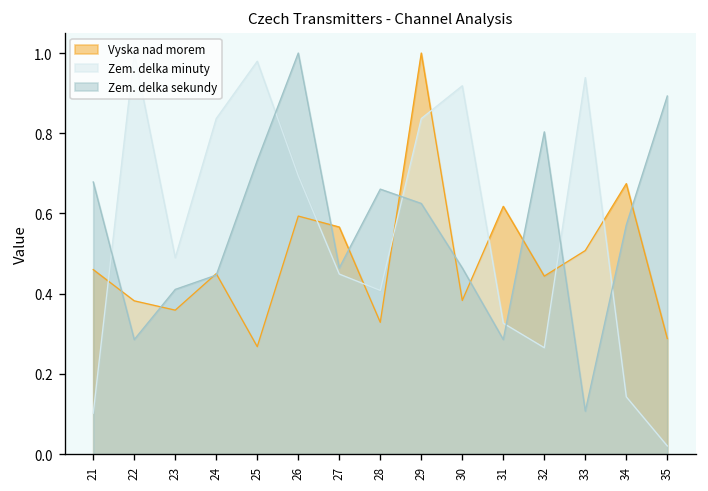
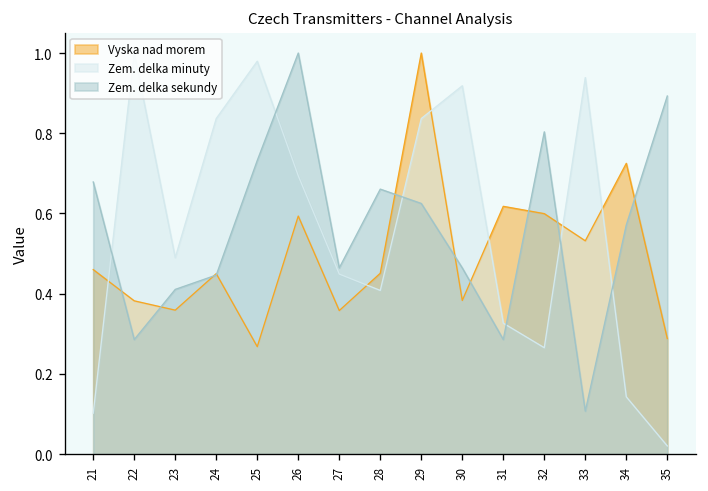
Vyska nad morem, 27: 0.57 -> 0.36
Vyska nad morem, 28: 0.33 -> 0.45
Vyska nad morem, 32: 0.44 -> 0.60
Vyska nad morem, 33: 0.51 -> 0.53
Vyska nad morem, 34: 0.67 -> 0.72
